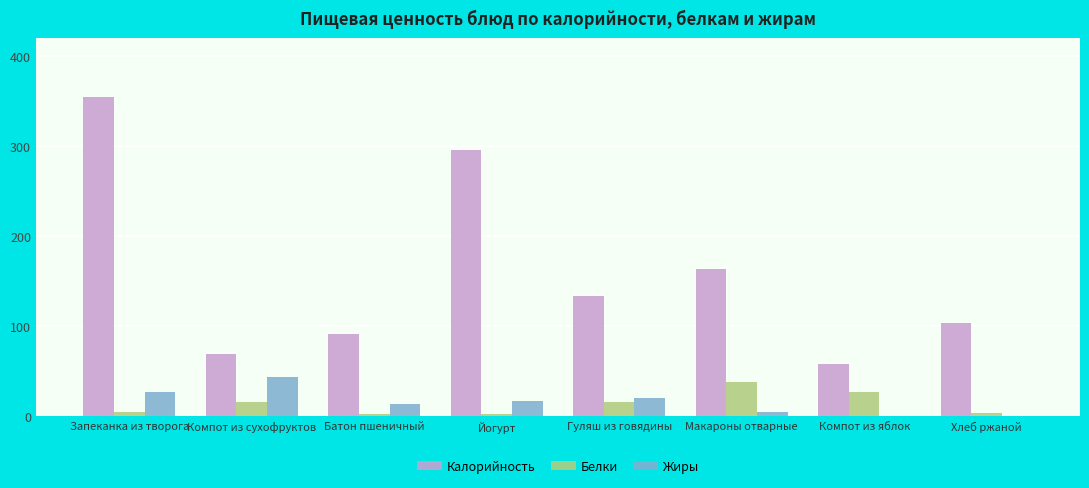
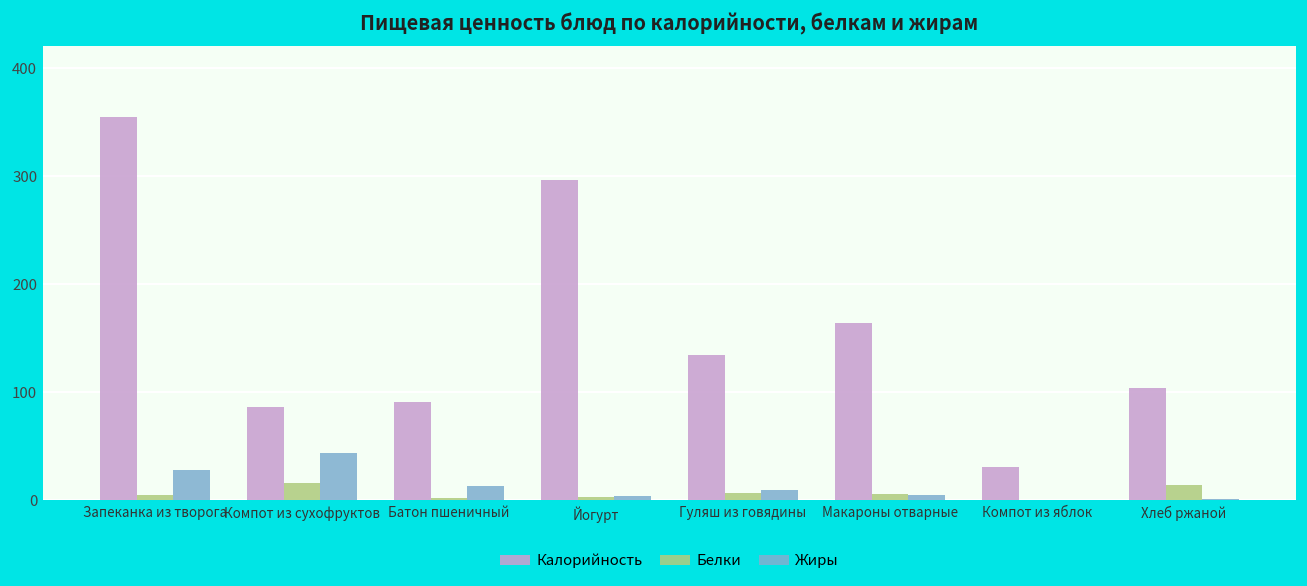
Калорийность, Компот из сухофруктов: 70 -> 90
Жиры, Йогурт: 20 -> 0
Белки, Гуляш из говядины: 20 -> 10
Жиры, Гуляш из говядины: 20 -> 10
Белки, Макароны отварные: 40 -> 10
Калорийность, Компот из яблок: 60 -> 30
Белки, Компот из яблок: 30 -> 0
Белки, Хлеб ржаной: 0 -> 10
